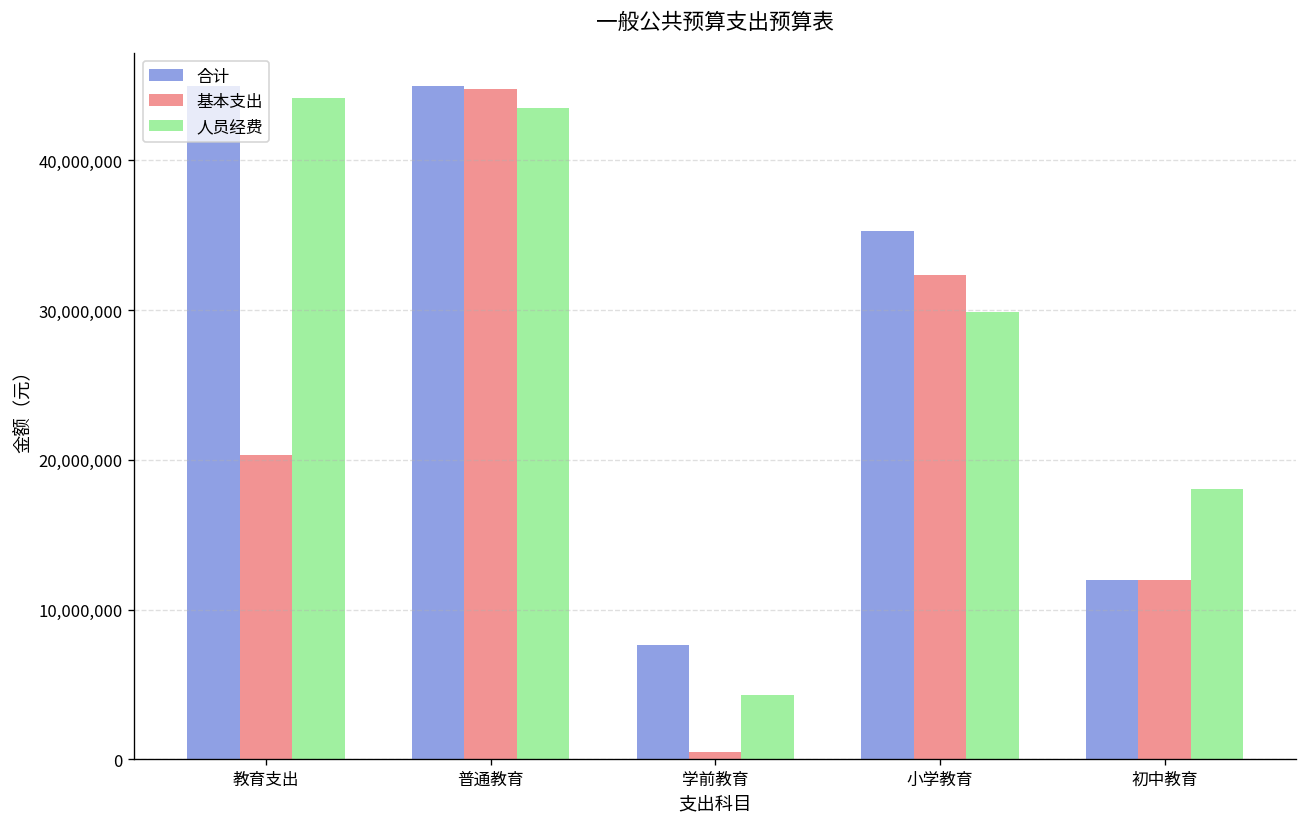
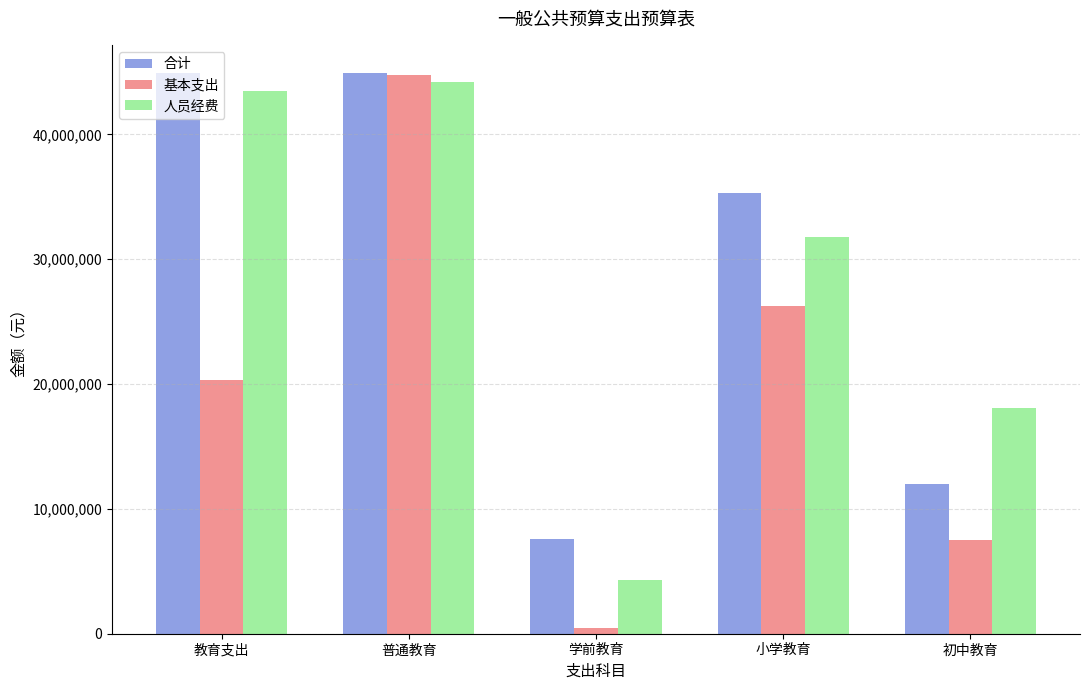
人员经费, 教育支出: 44,200,000 -> 43,500,000
人员经费, 普通教育: 43,500,000 -> 44,200,000
基本支出, 小学教育: 32,300,000 -> 26,300,000
人员经费, 小学教育: 29,900,000 -> 31,800,000
基本支出, 初中教育: 12,000,000 -> 7,500,000
